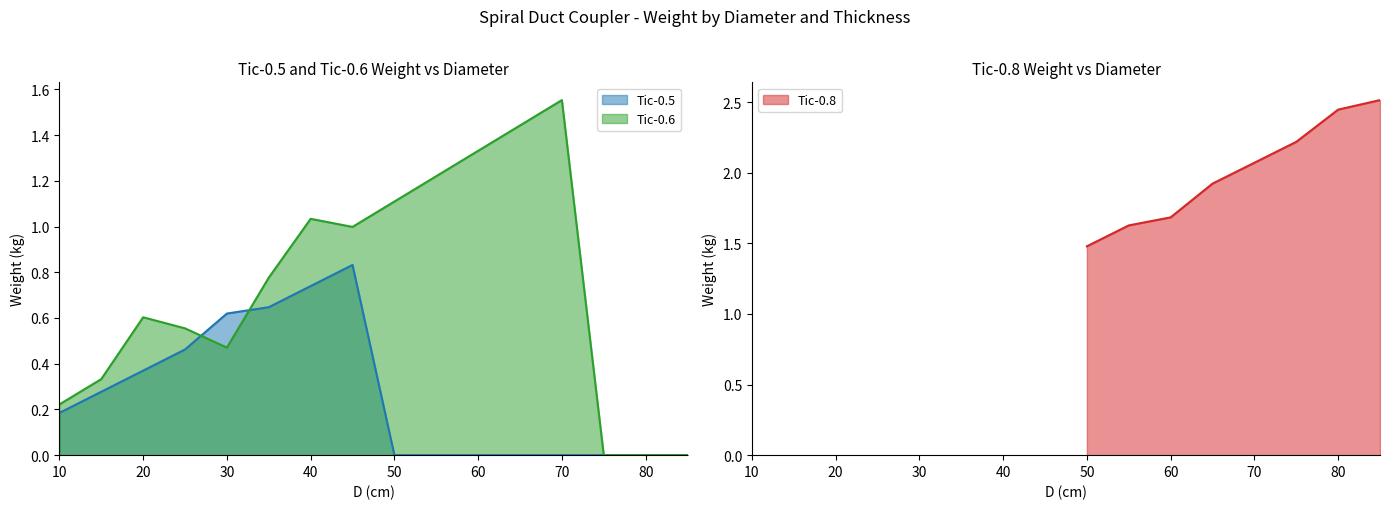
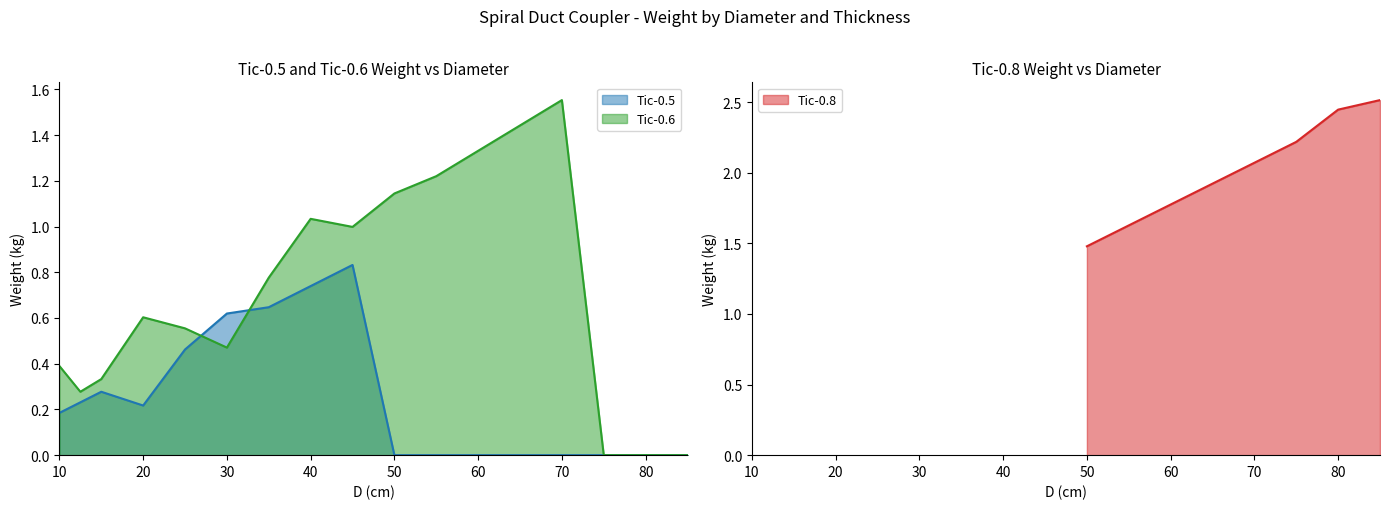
Tic-0.5 and Tic-0.6 Weight vs Diameter, Tic-0.6, 10: 0.22 -> 0.39
Tic-0.5 and Tic-0.6 Weight vs Diameter, Tic-0.5, 20: 0.37 -> 0.22
Tic-0.5 and Tic-0.6 Weight vs Diameter, Tic-0.6, 50: 1.11 -> 1.14
Tic-0.8 Weight vs Diameter, 60: 1.68 -> 1.77
